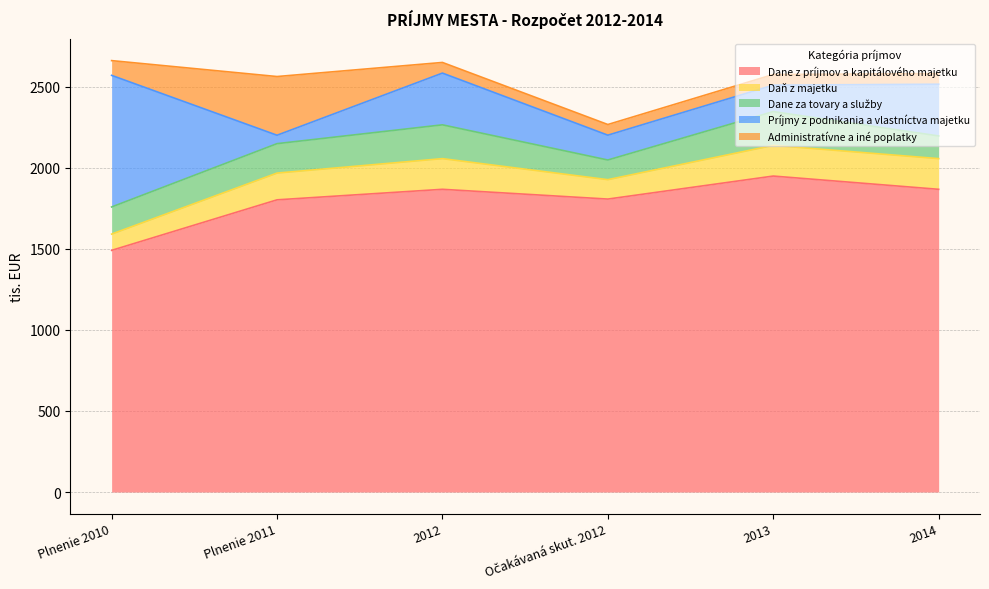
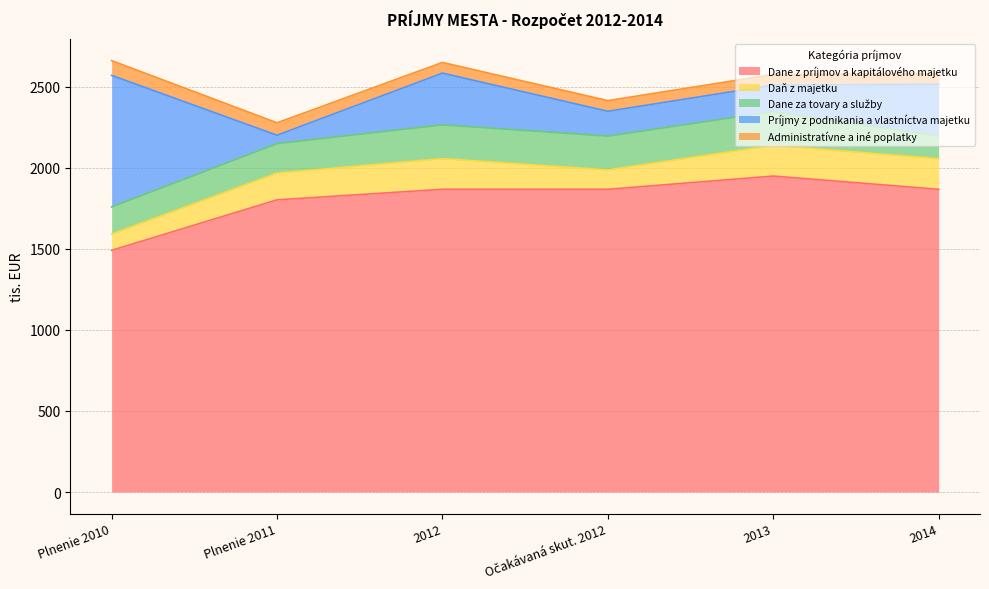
Administratívne a iné poplatky, Plnenie 2011: 360 -> 80
Dane z príjmov a kapitálového majetku, Očakávaná skut. 2012: 1810 -> 1870
Dane za tovary a služby, Očakávaná skut. 2012: 120 -> 210
